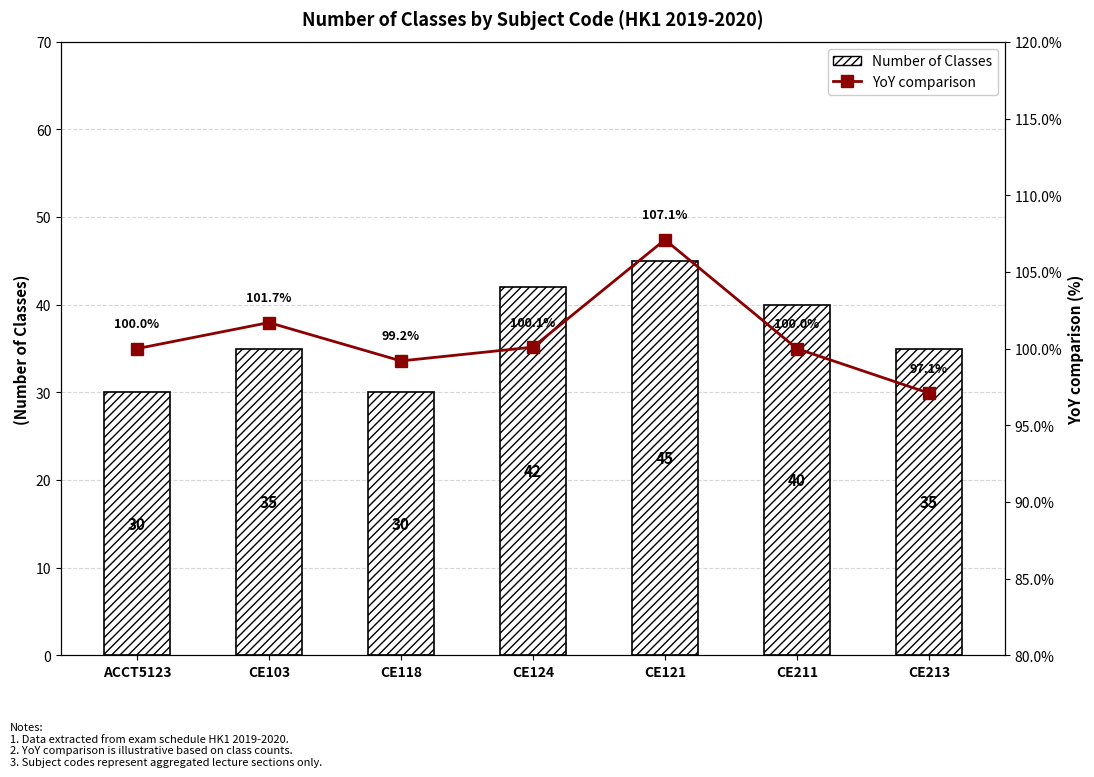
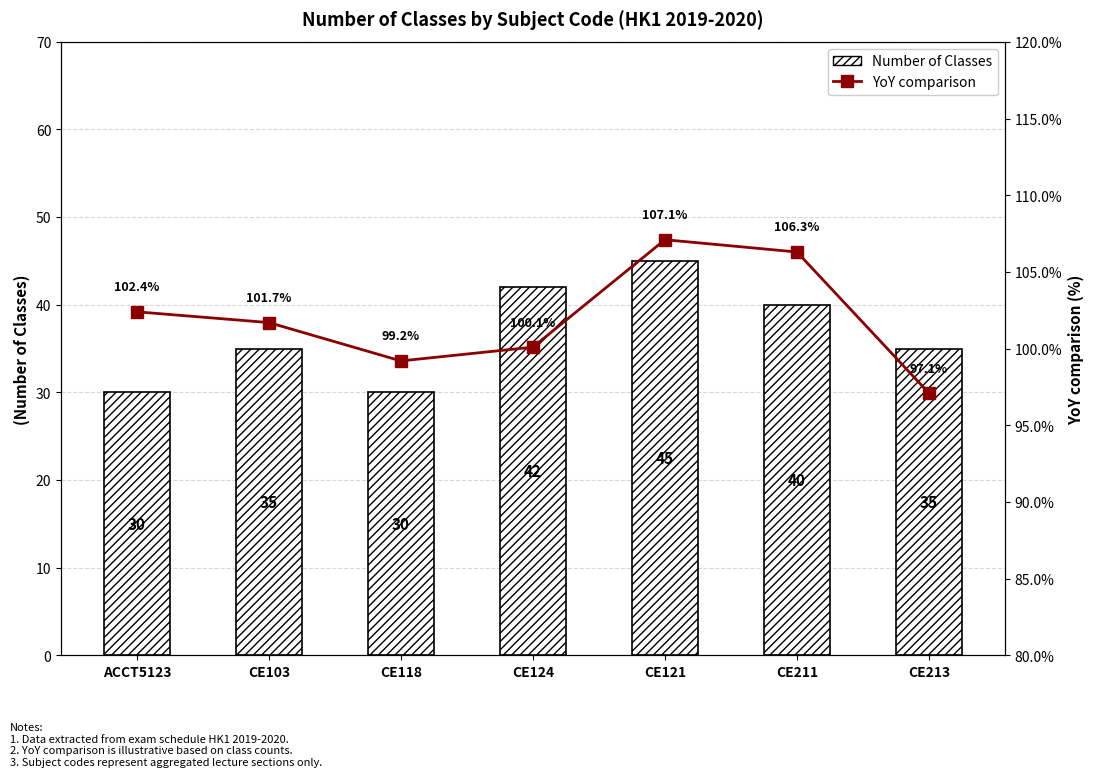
YoY comparison, ACCT5123: 100.0% -> 102.4%
YoY comparison, CE211: 100.0% -> 106.3%
